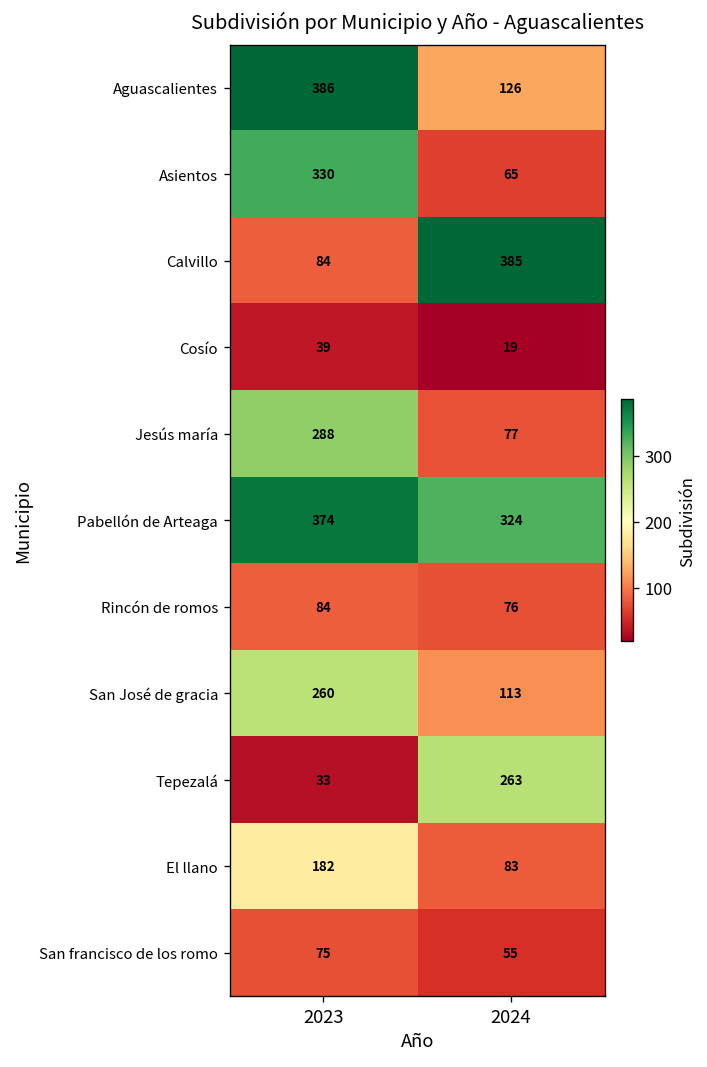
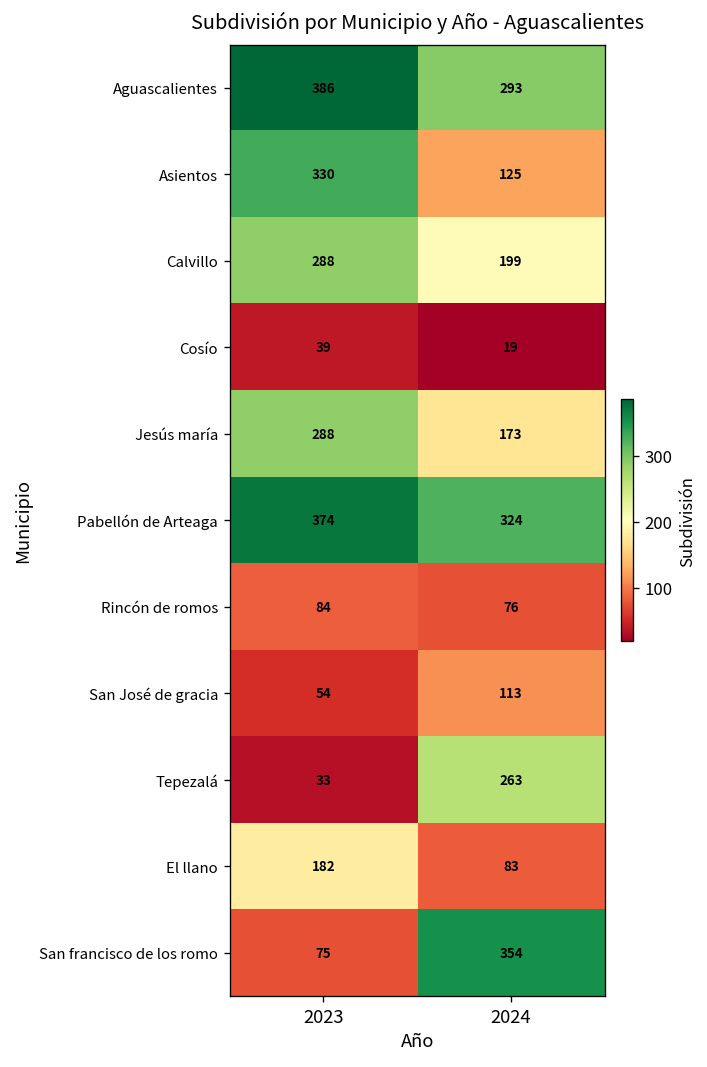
Aguascalientes, 2024: 126 -> 293
Asientos, 2024: 65 -> 125
Calvillo, 2023: 84 -> 288
Calvillo, 2024: 385 -> 199
Jesús maría, 2024: 77 -> 173
San José de gracia, 2023: 260 -> 54
San francisco de los romo, 2024: 55 -> 354
